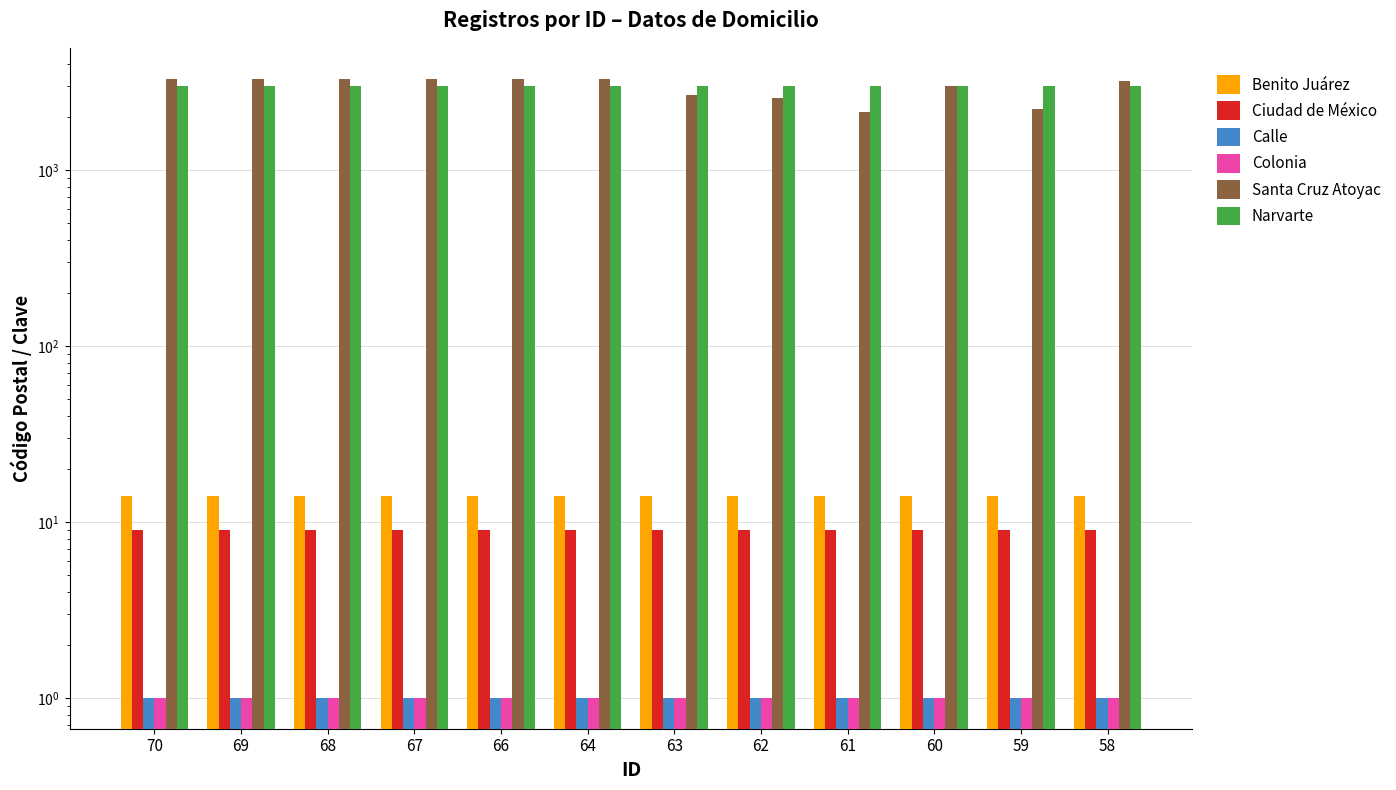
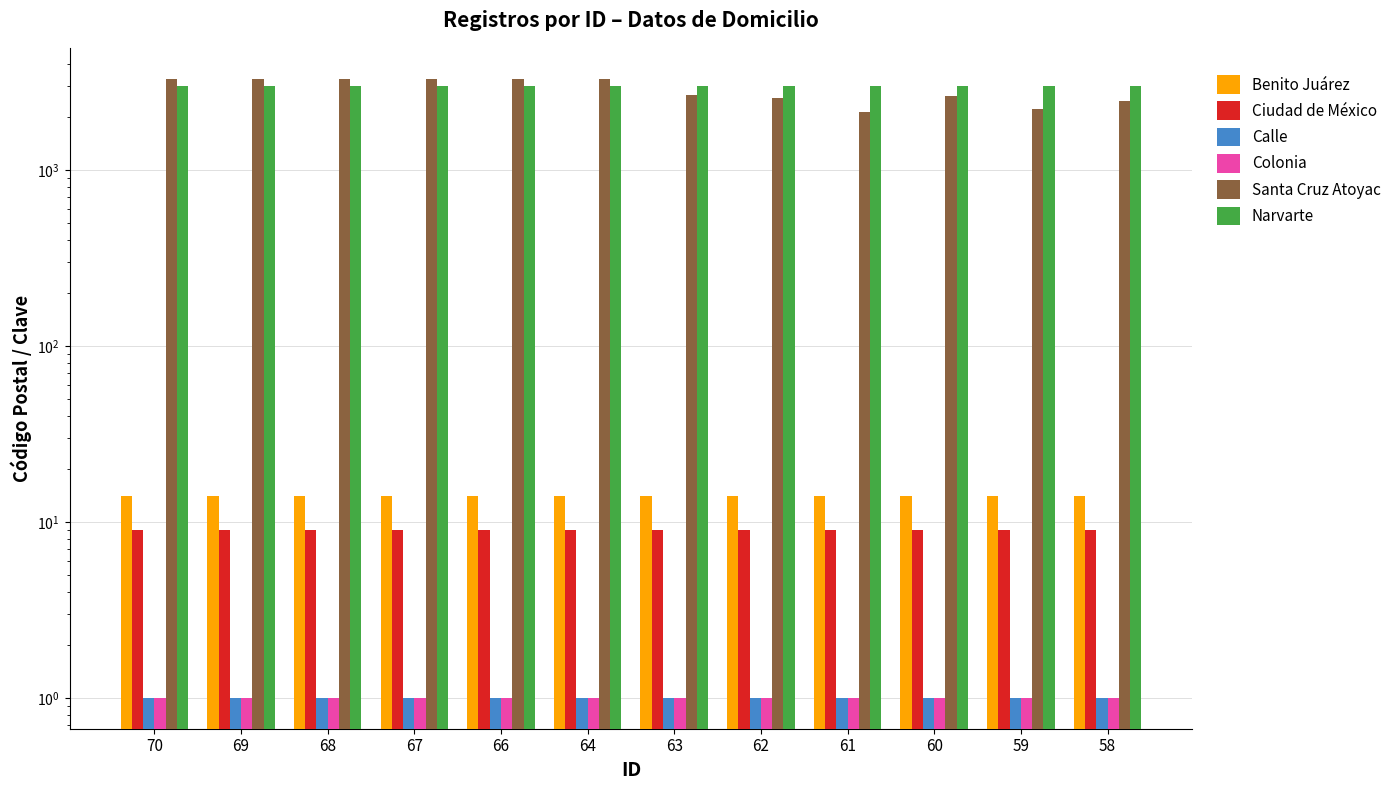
Santa Cruz Atoyac, 60: 3000 -> 2600
Santa Cruz Atoyac, 58: 3200 -> 2500
